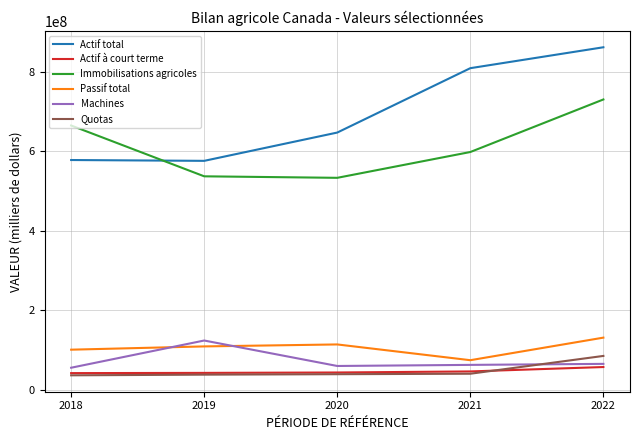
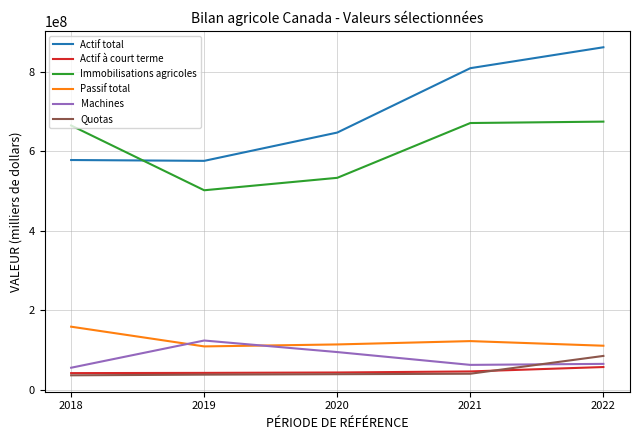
Passif total, 2018: 100000000 -> 160000000
Immobilisations agricoles, 2019: 540000000 -> 500000000
Machines, 2020: 60000000 -> 100000000
Immobilisations agricoles, 2021: 600000000 -> 670000000
Passif total, 2021: 70000000 -> 120000000
Immobilisations agricoles, 2022: 730000000 -> 670000000
Passif total, 2022: 130000000 -> 110000000
